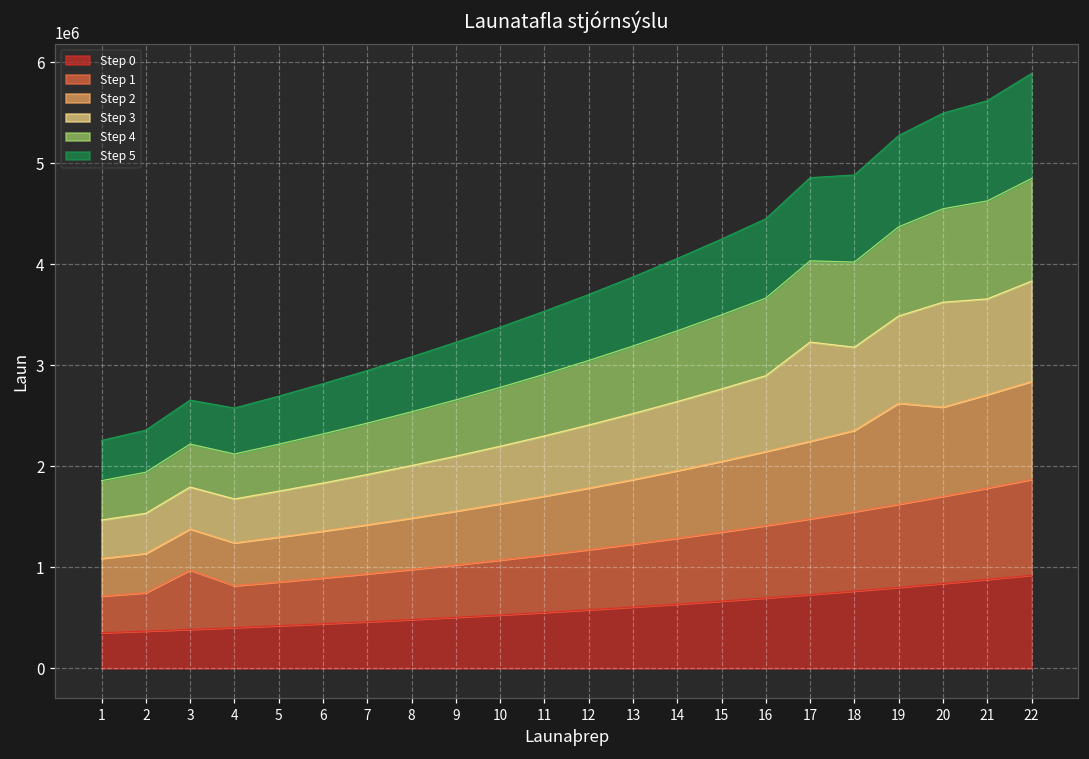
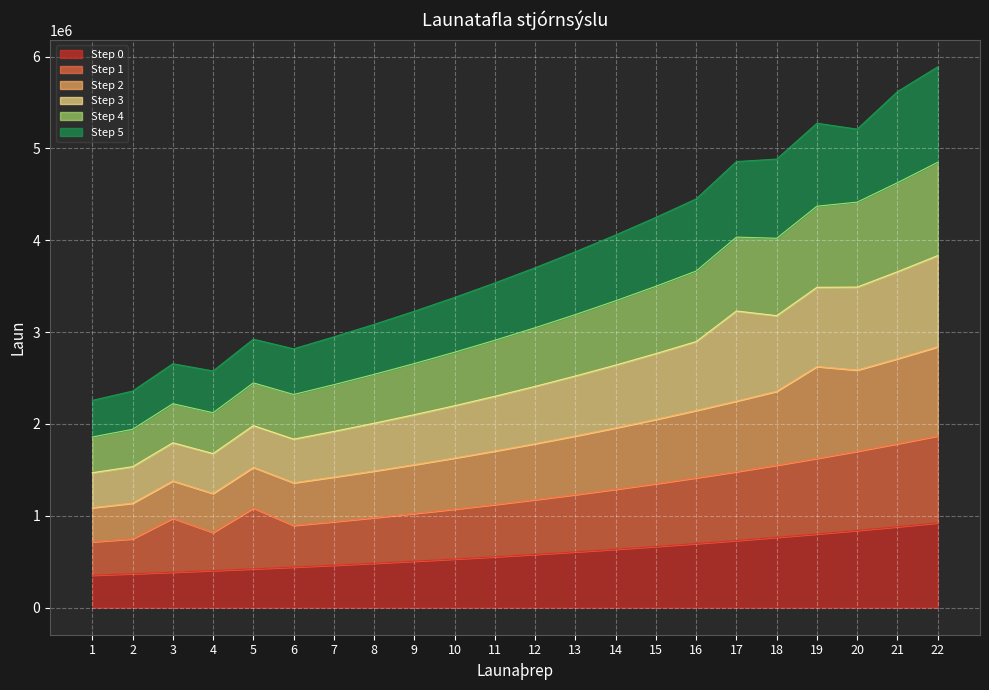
Step 1, 5: 400000 -> 700000
Step 3, 20: 1000000 -> 900000
Step 5, 20: 900000 -> 800000
